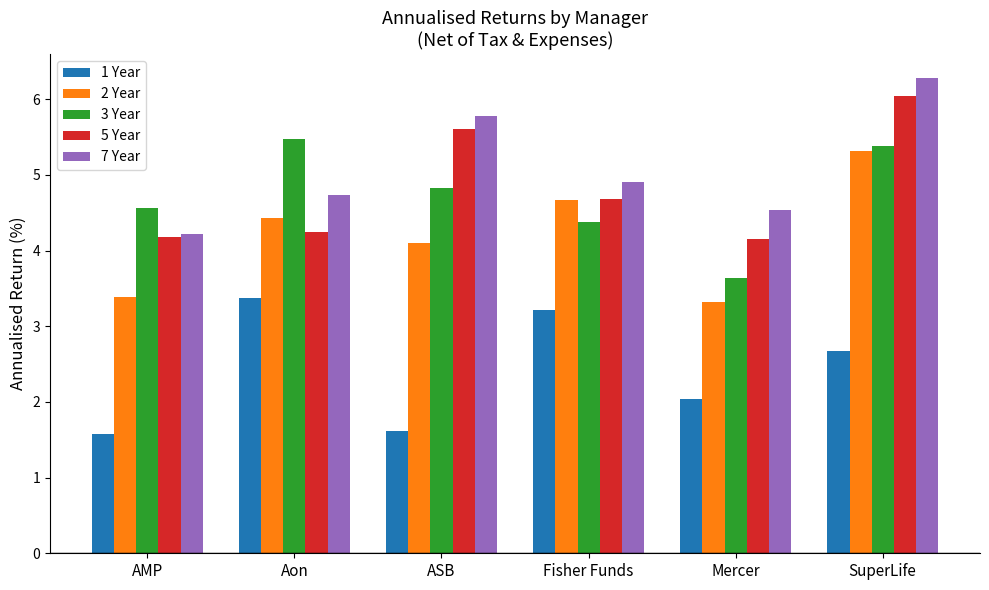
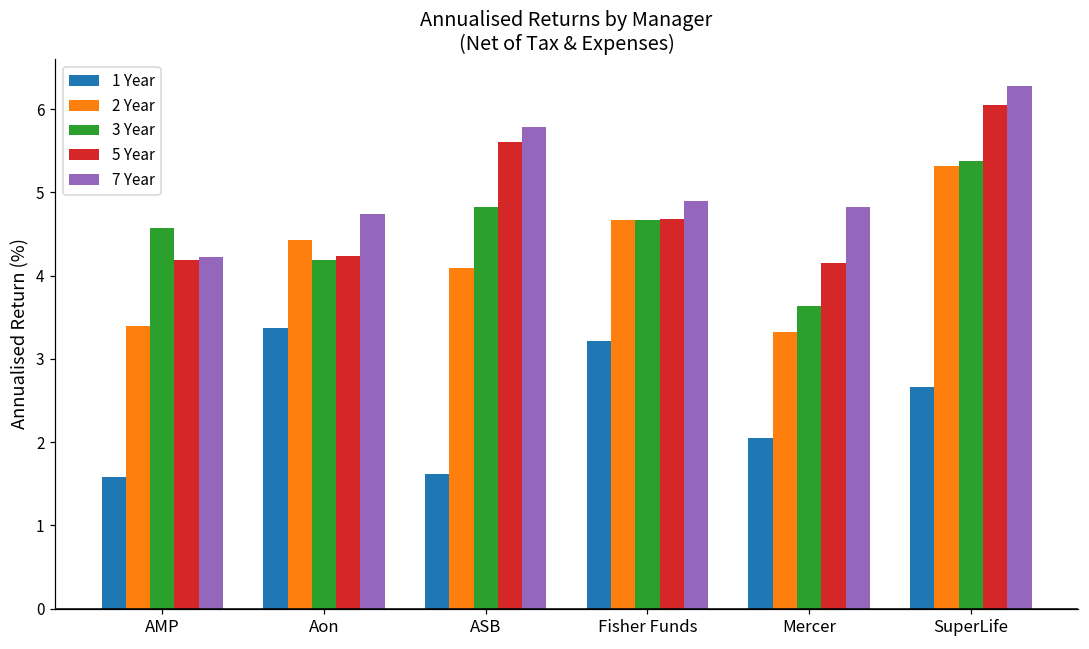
3 Year, Aon: 5.5 -> 4.2
3 Year, Fisher Funds: 4.4 -> 4.7
7 Year, Mercer: 4.5 -> 4.8
